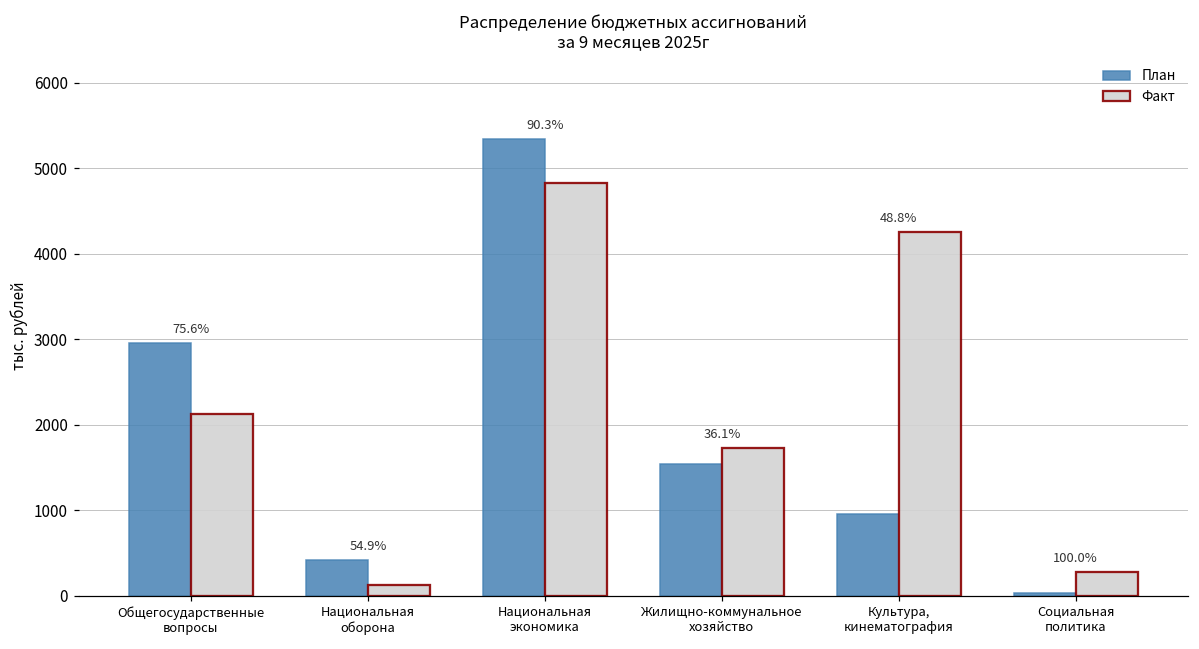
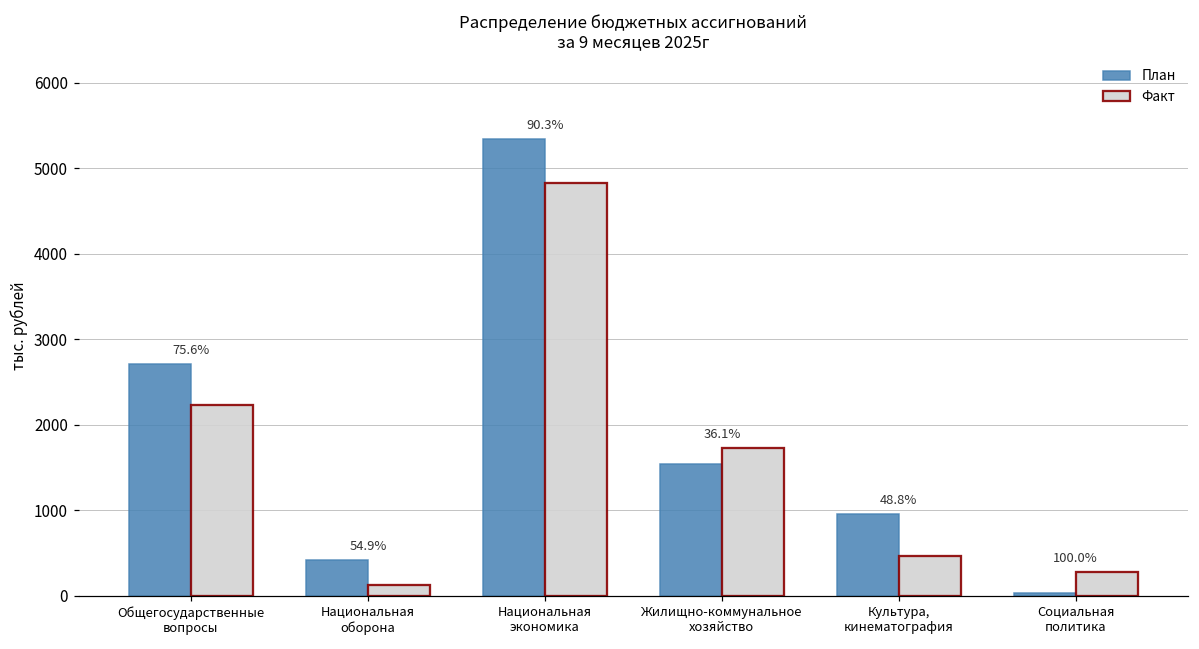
План, Общегосударственные вопросы: 3000 -> 2700
Факт, Общегосударственные вопросы: 2100 -> 2200
Факт, Культура, кинематография: 4300 -> 500
